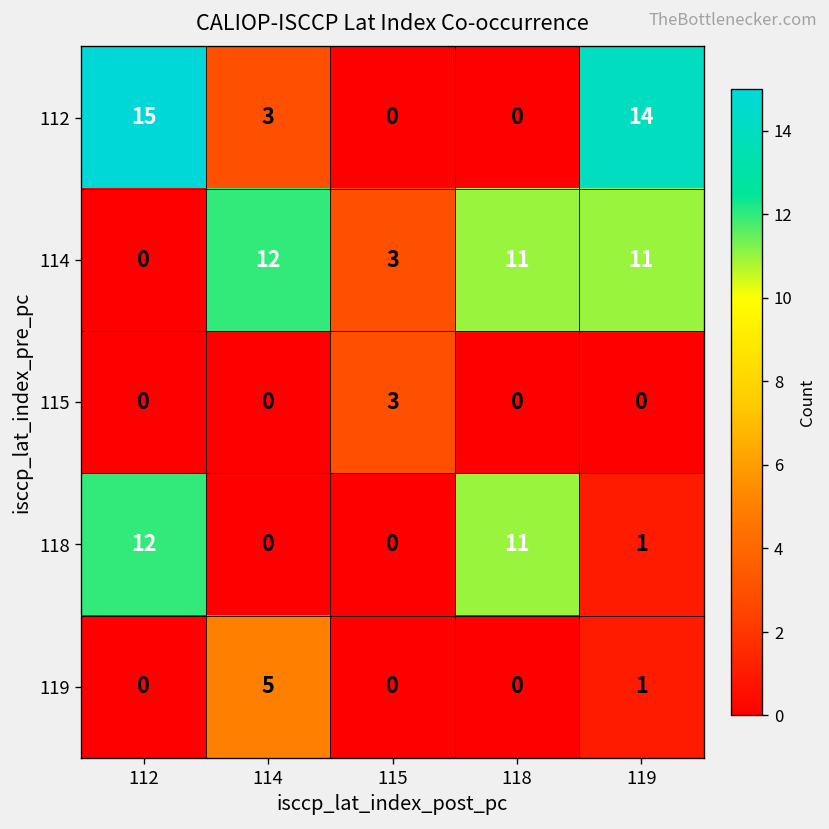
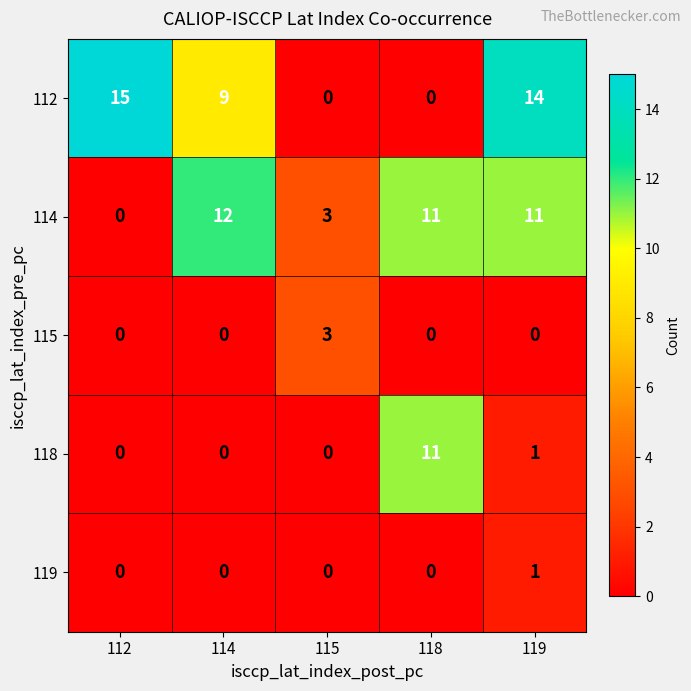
112, 114: 3 -> 9
118, 112: 12 -> 0
119, 114: 5 -> 0
